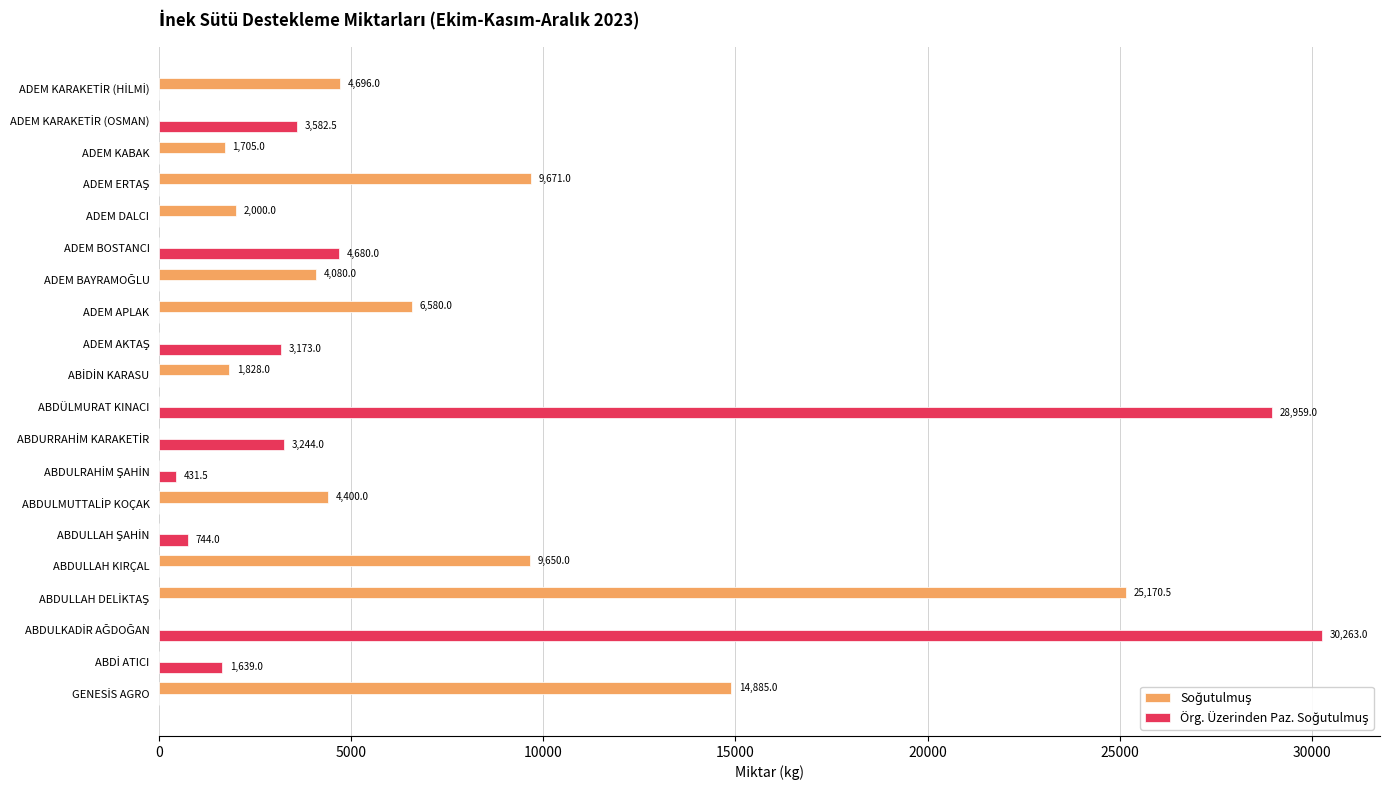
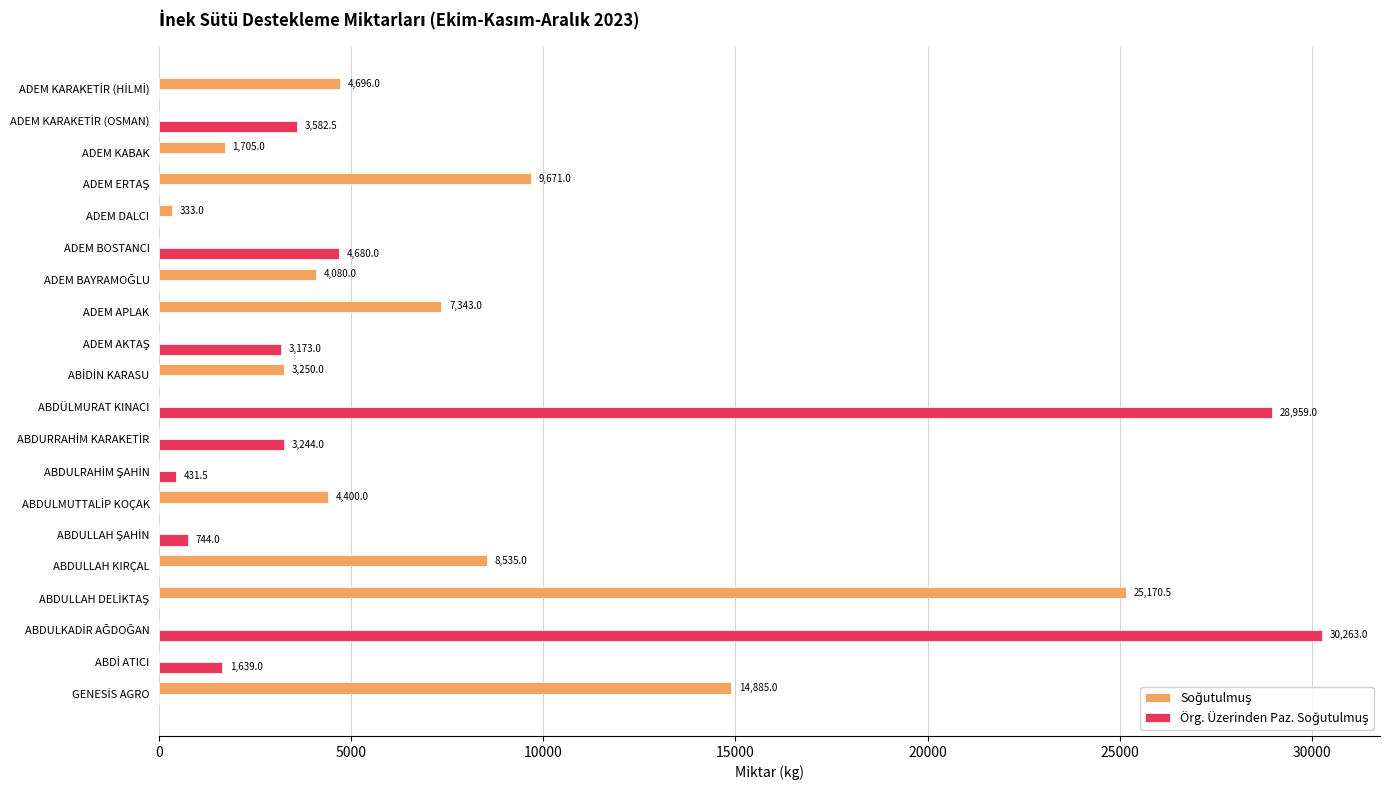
Soğutulmuş, ADEM DALCI: 2,000.0 -> 333.0
Soğutulmuş, ADEM APLAK: 6,580.0 -> 7,343.0
Soğutulmuş, ABİDİN KARASU: 1,828.0 -> 3,250.0
Soğutulmuş, ABDULLAH KIRÇAL: 9,650.0 -> 8,535.0
